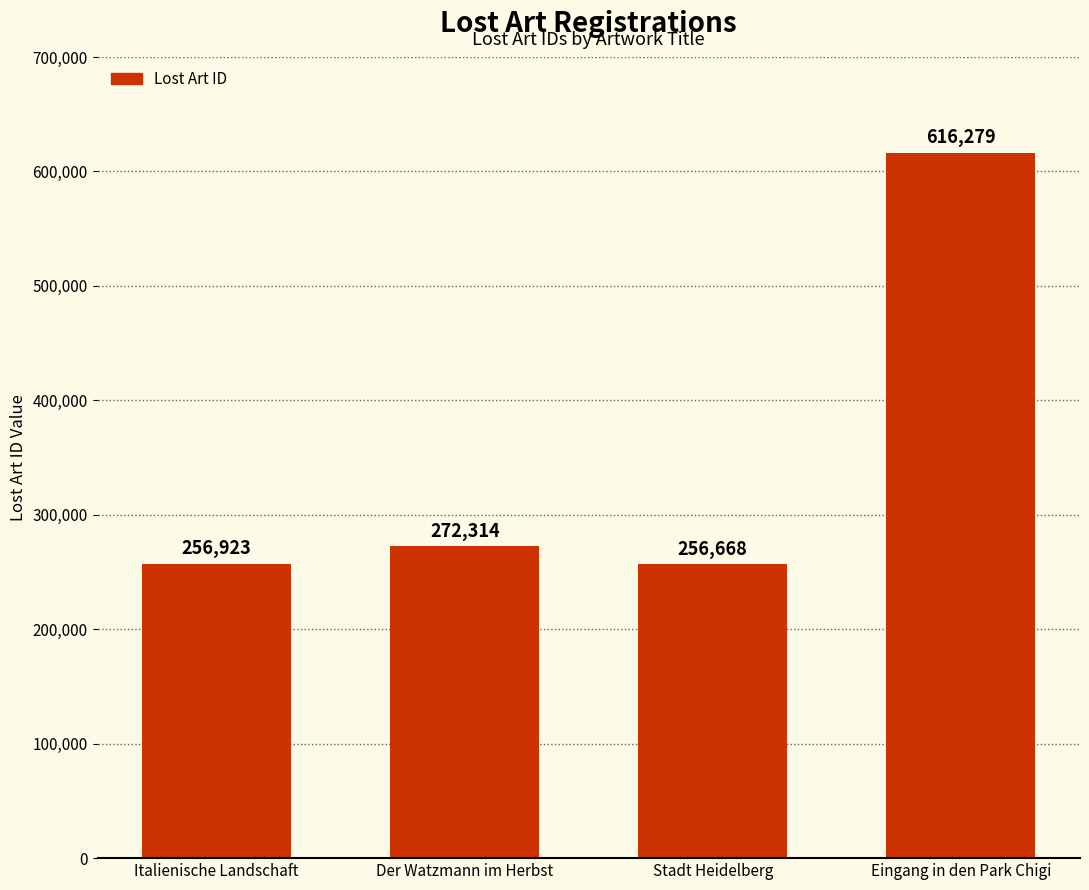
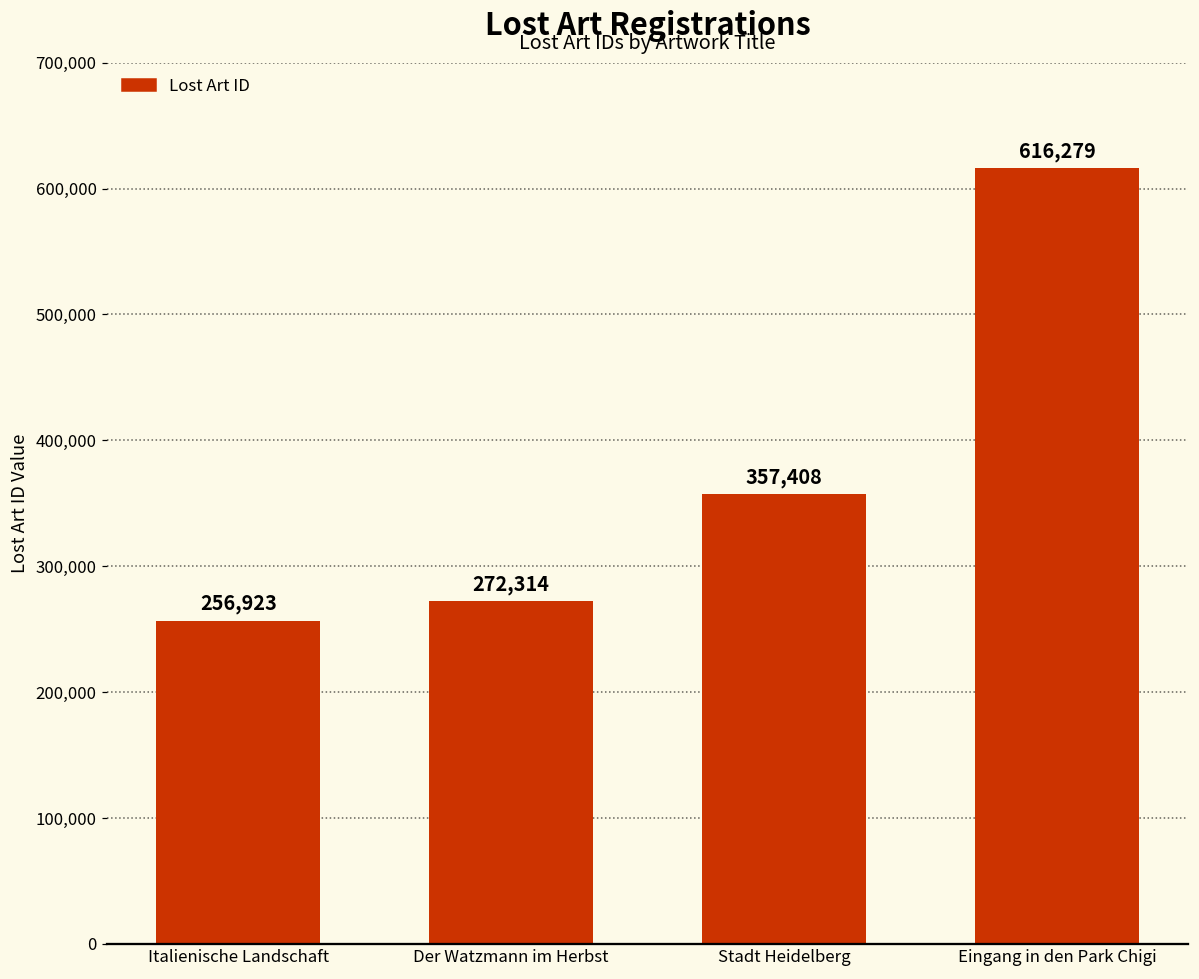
Stadt Heidelberg: 256,668 -> 357,408
